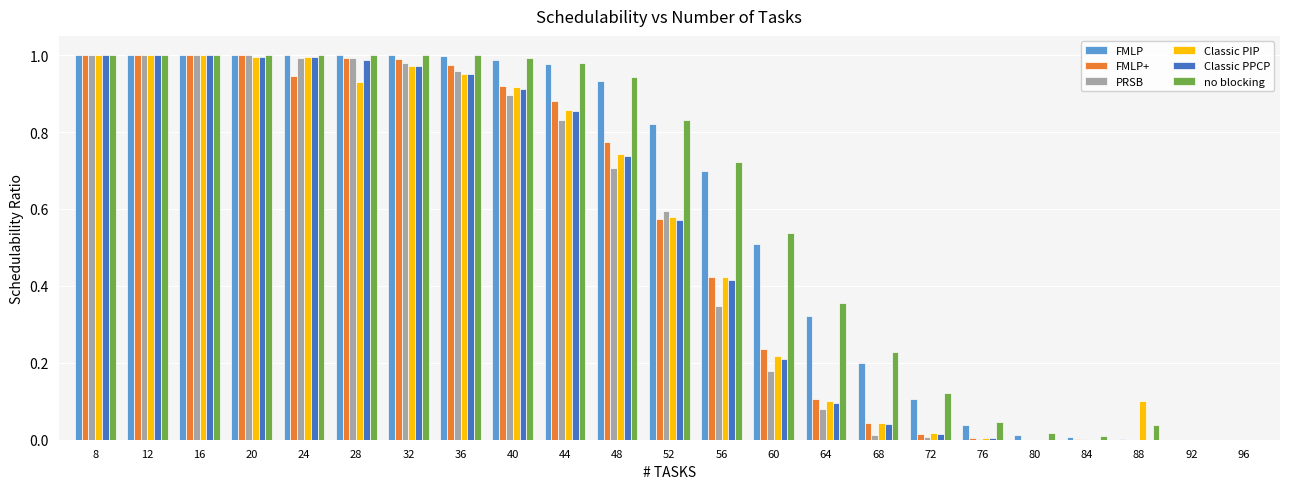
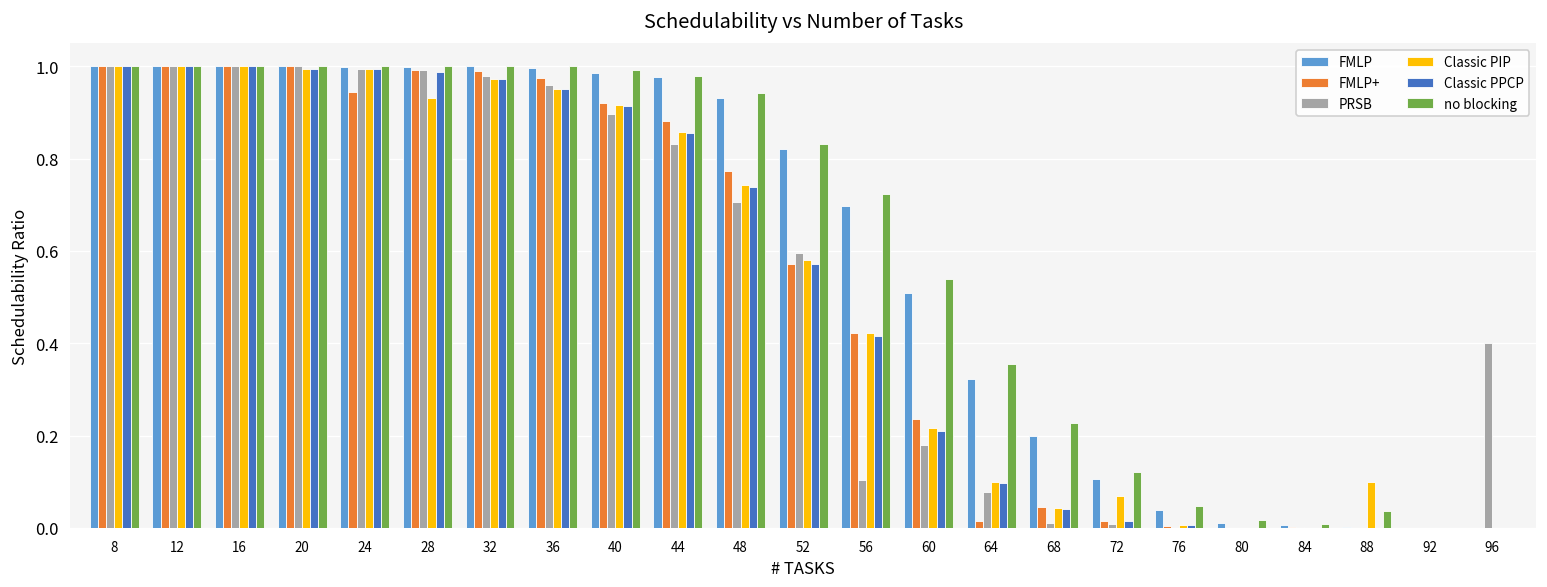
PRSB, 56: 0.35 -> 0.10
FMLP+, 64: 0.11 -> 0.02
Classic PIP, 72: 0.02 -> 0.07
PRSB, 96: 0.0 -> 0.4
